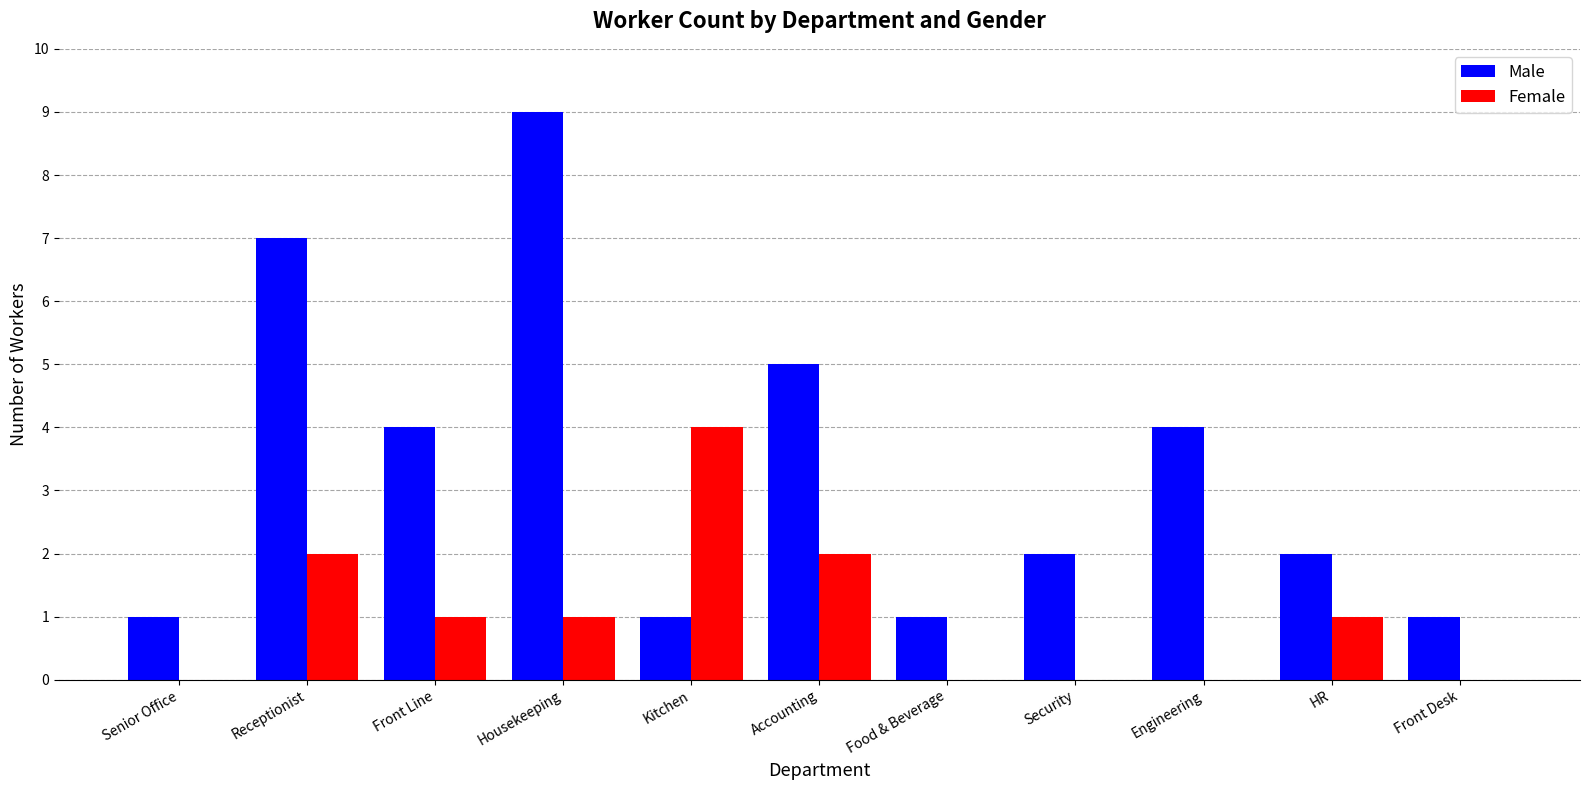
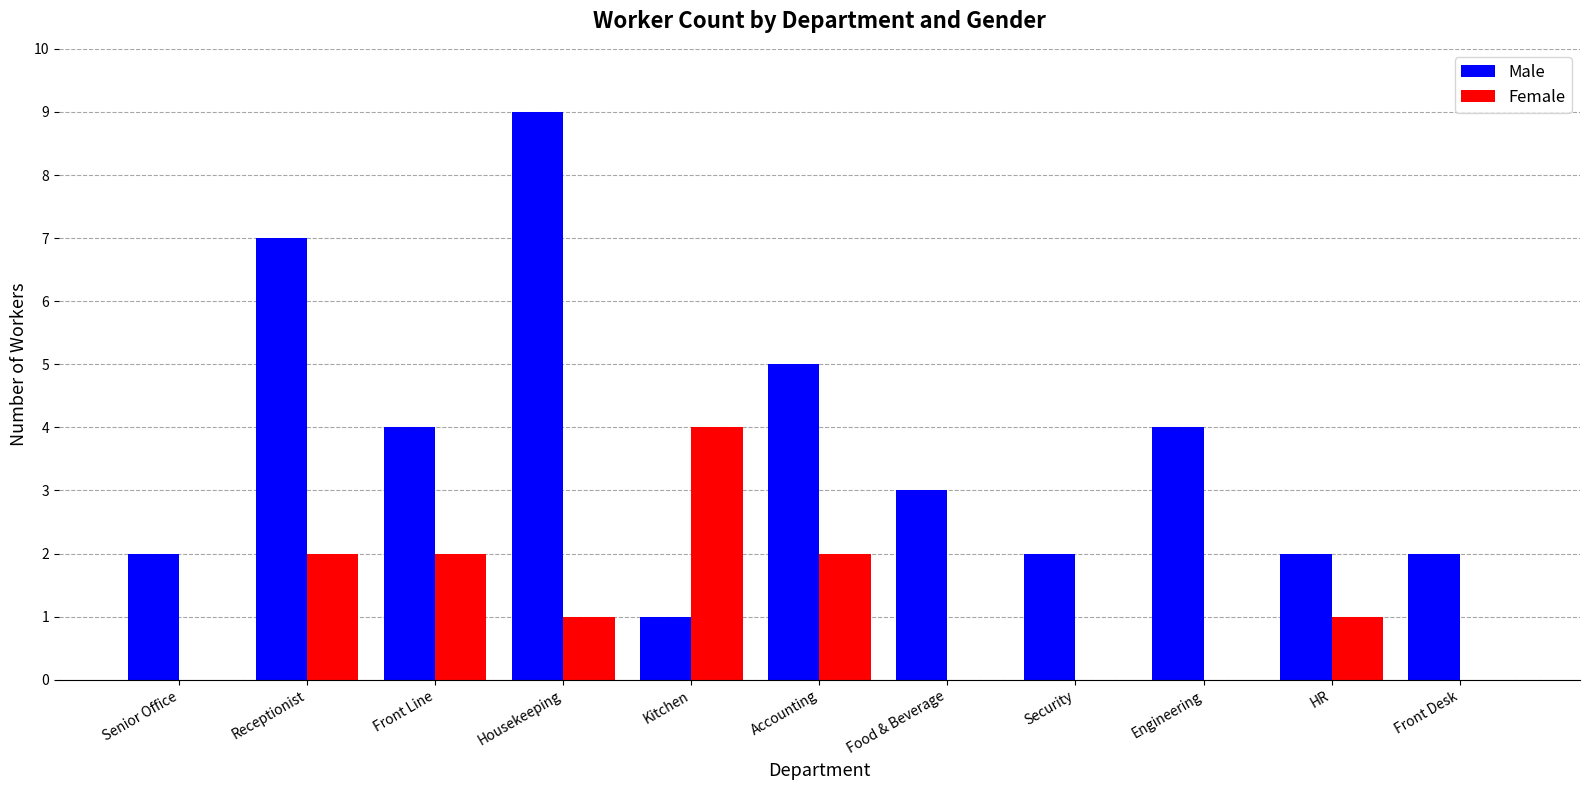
Male, Senior Office: 1 -> 2
Female, Front Line: 1 -> 2
Male, Food & Beverage: 1 -> 3
Male, Front Desk: 1 -> 2
